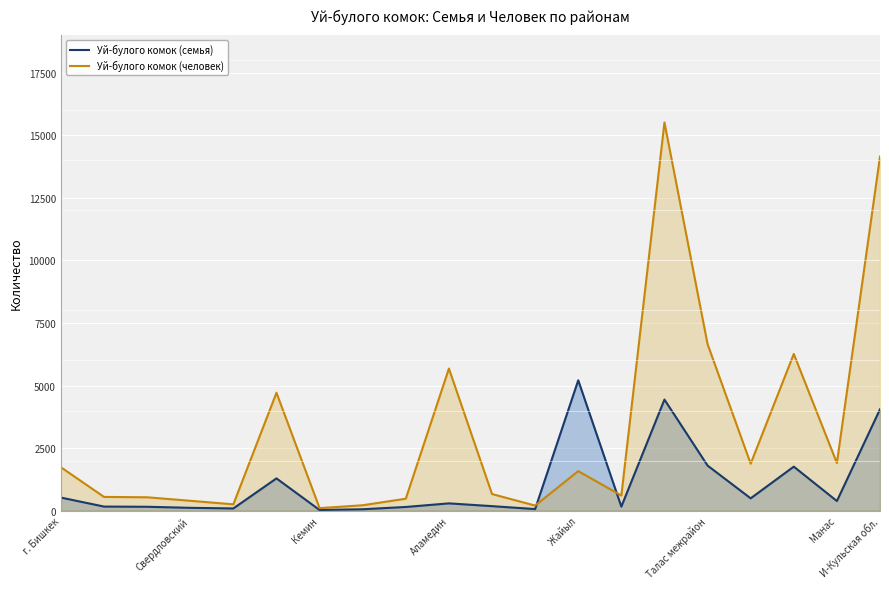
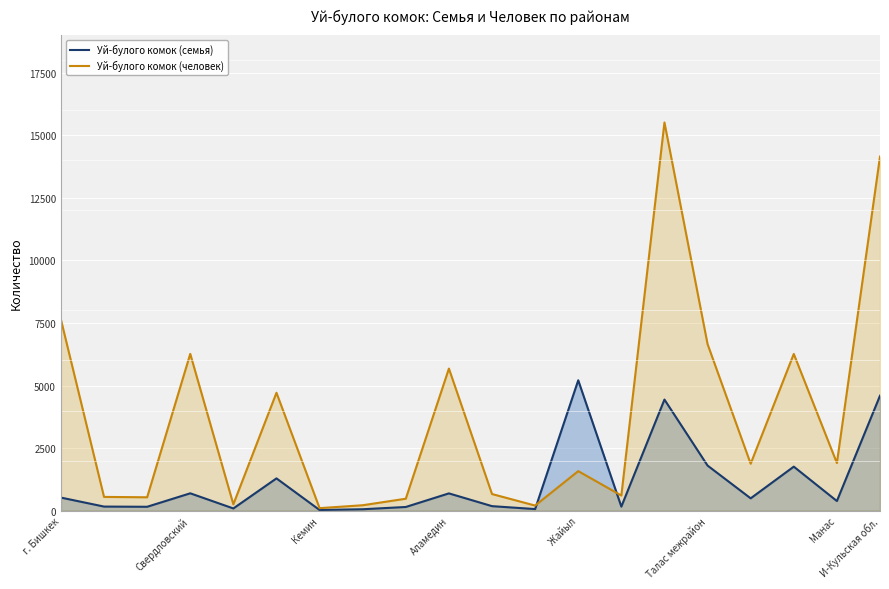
Уй-булого комок (человек), г. Бишкек: 1700 -> 7600
Уй-булого комок (семья), Свердловский: 100 -> 700
Уй-булого комок (человек), Свердловский: 400 -> 6300
Уй-булого комок (семья), Аламедин: 300 -> 700
Уй-булого комок (семья), И-Кульская обл.: 4100 -> 4600
